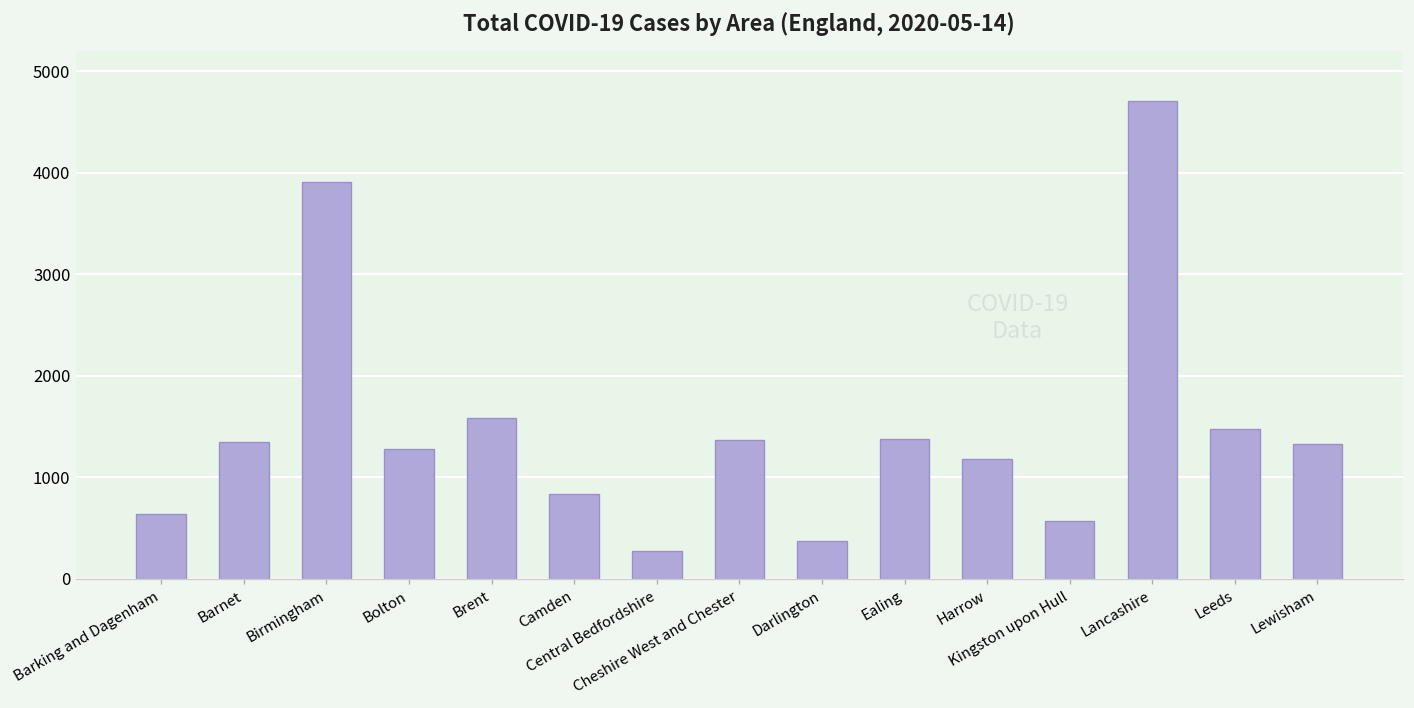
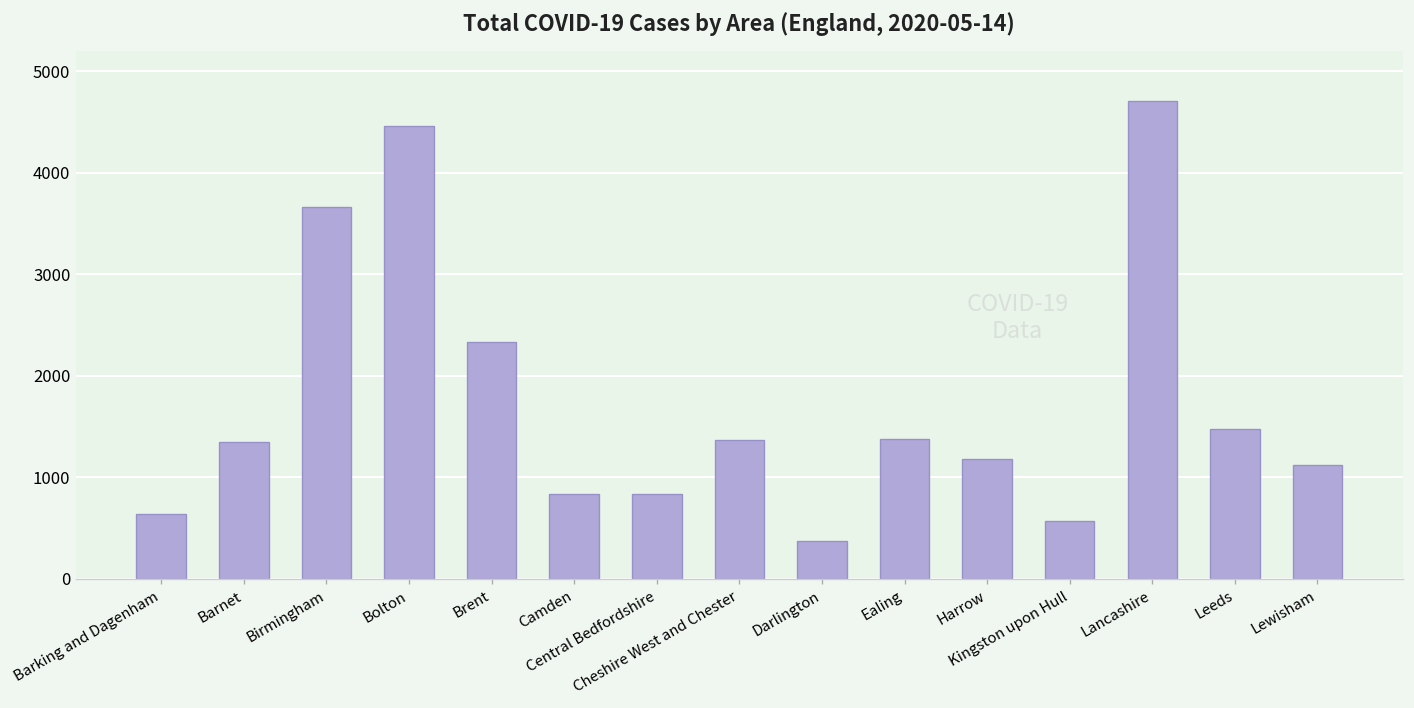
Birmingham: 3900 -> 3700
Bolton: 1300 -> 4500
Brent: 1600 -> 2300
Central Bedfordshire: 300 -> 800
Lewisham: 1300 -> 1100
